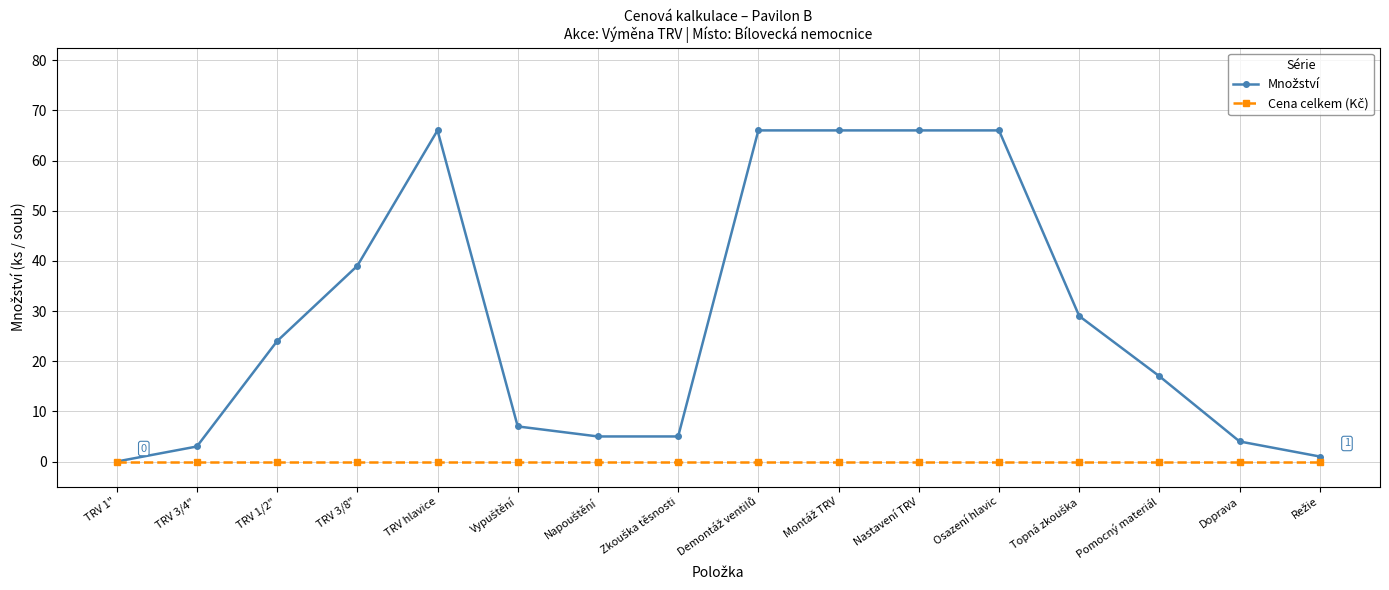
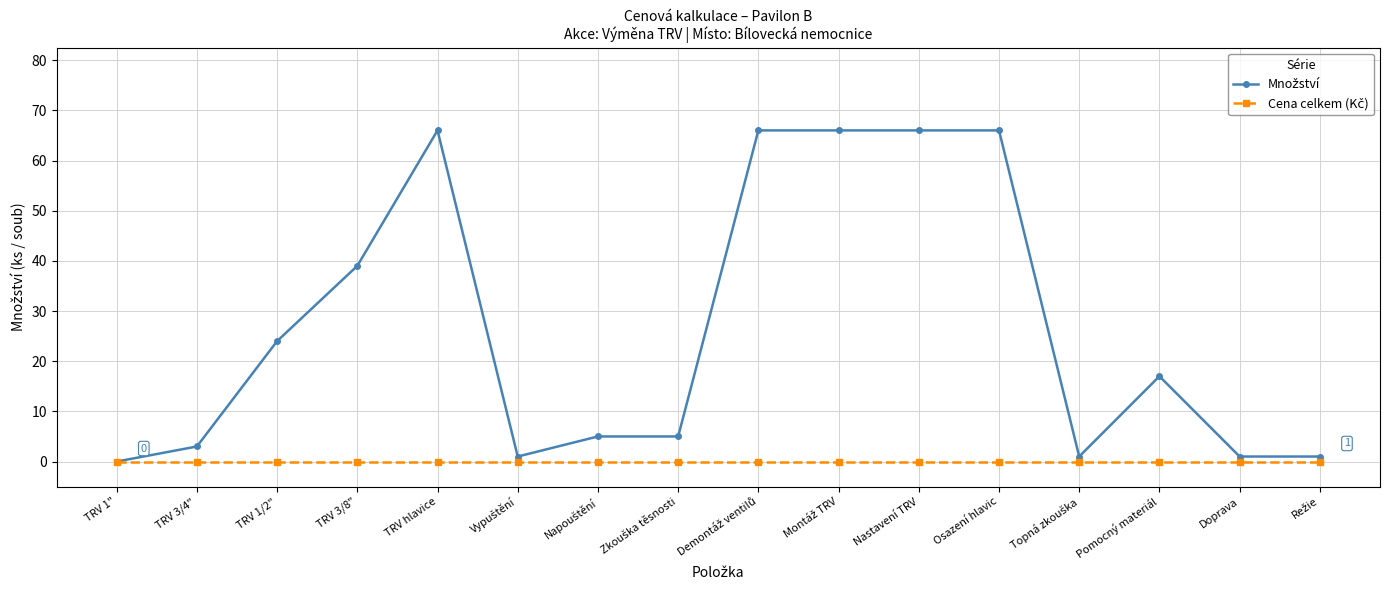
Množství, Vypuštění: 7 -> 1
Množství, Topná zkouška: 29 -> 1
Množství, Doprava: 4 -> 1
